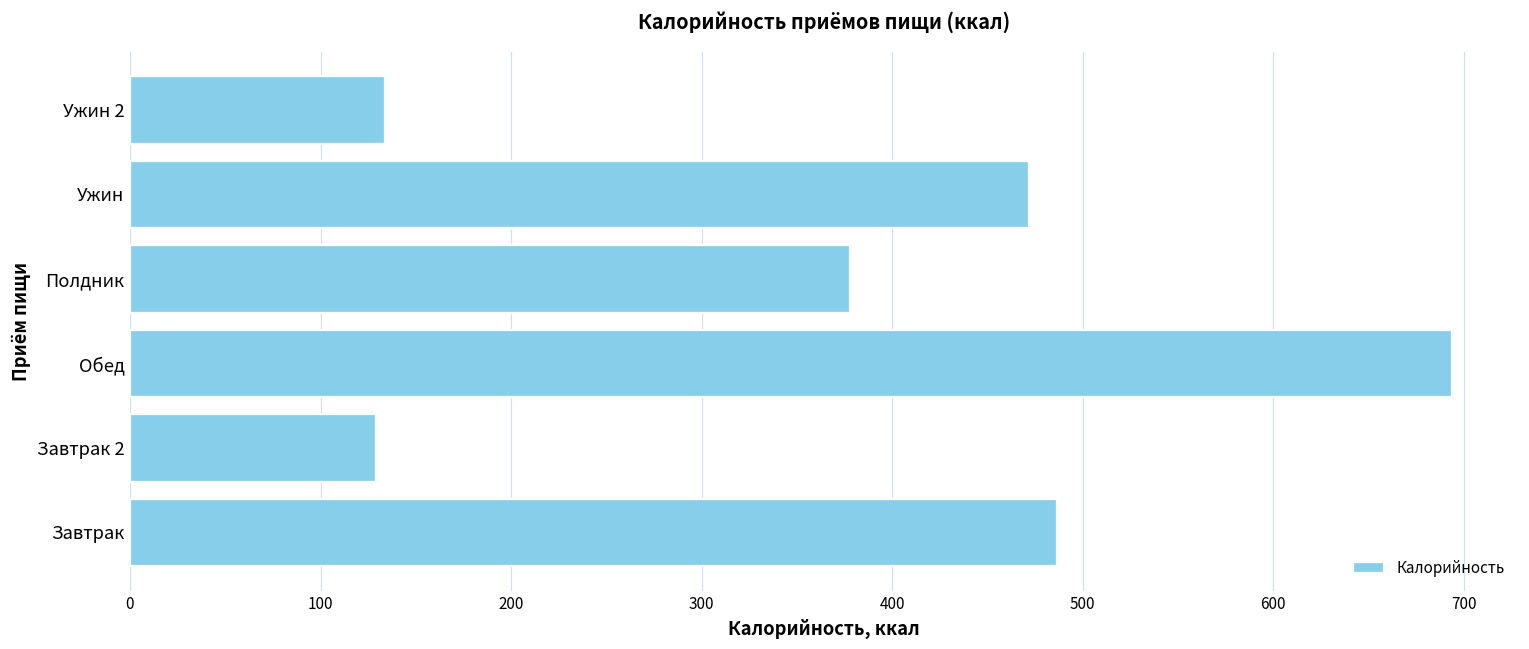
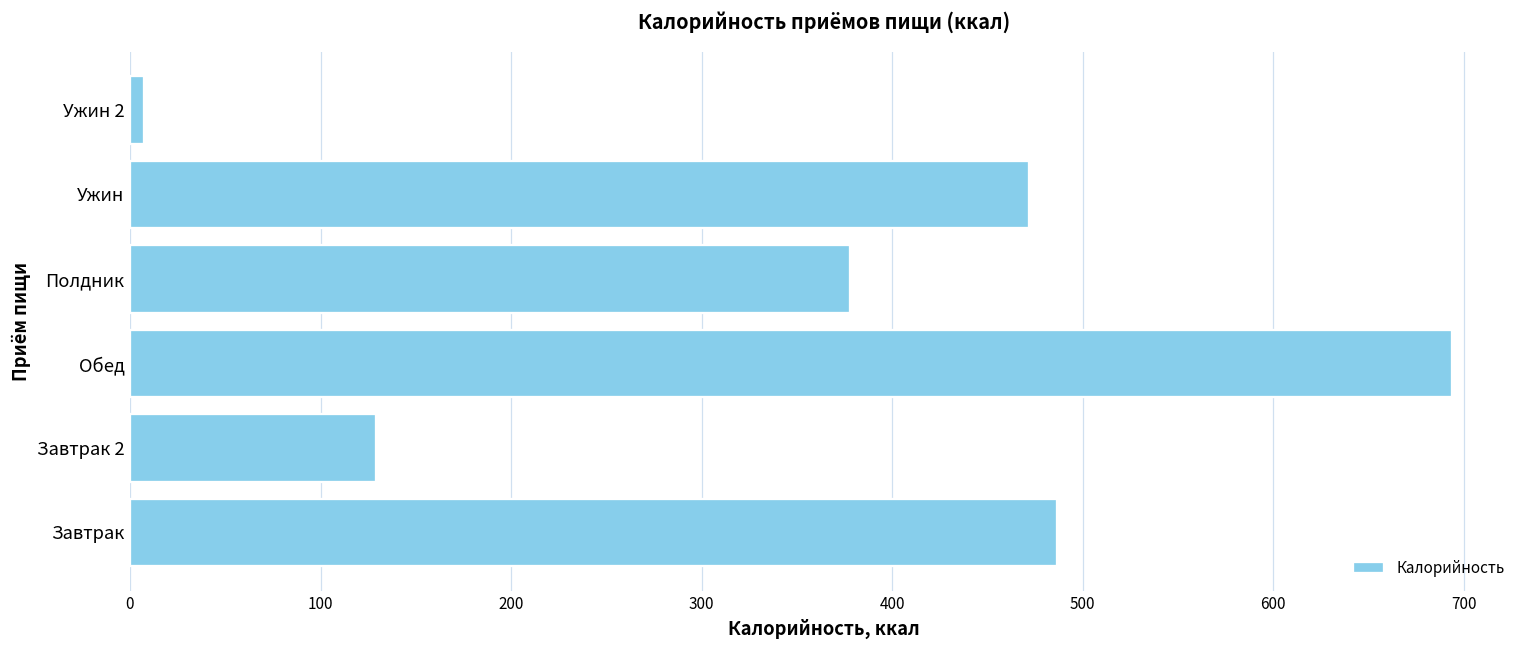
Ужин 2: 134 -> 8
